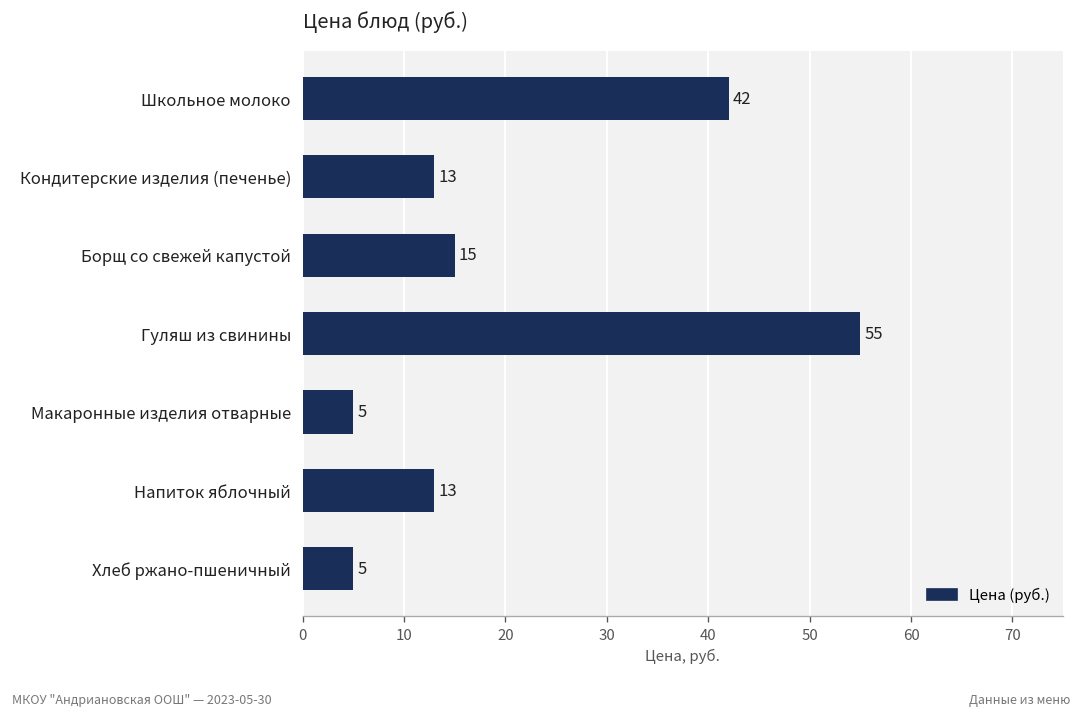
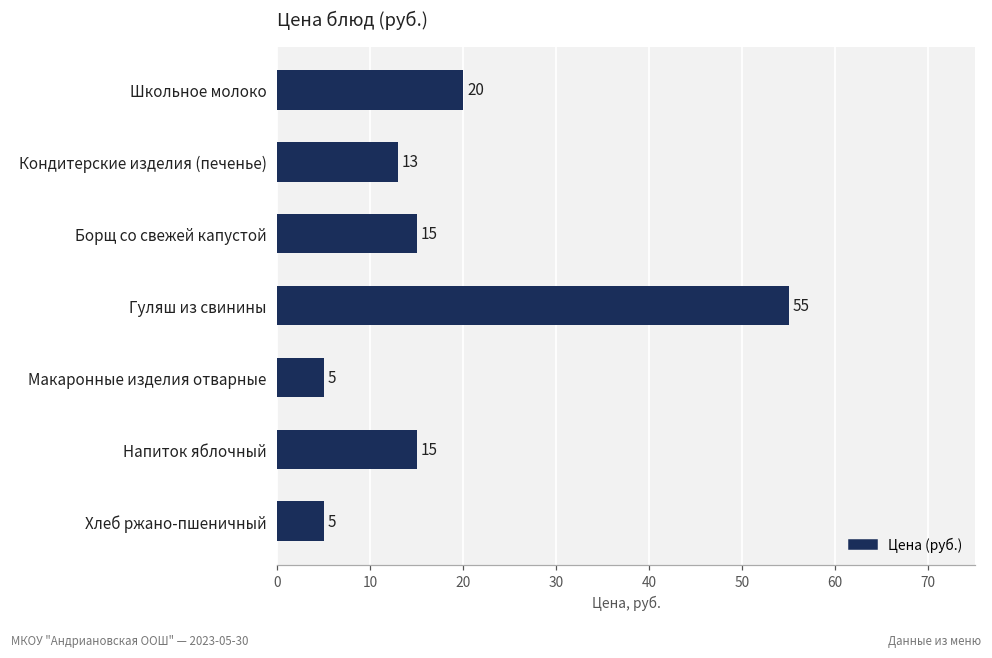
Школьное молоко: 42 -> 20
Напиток яблочный: 13 -> 15
